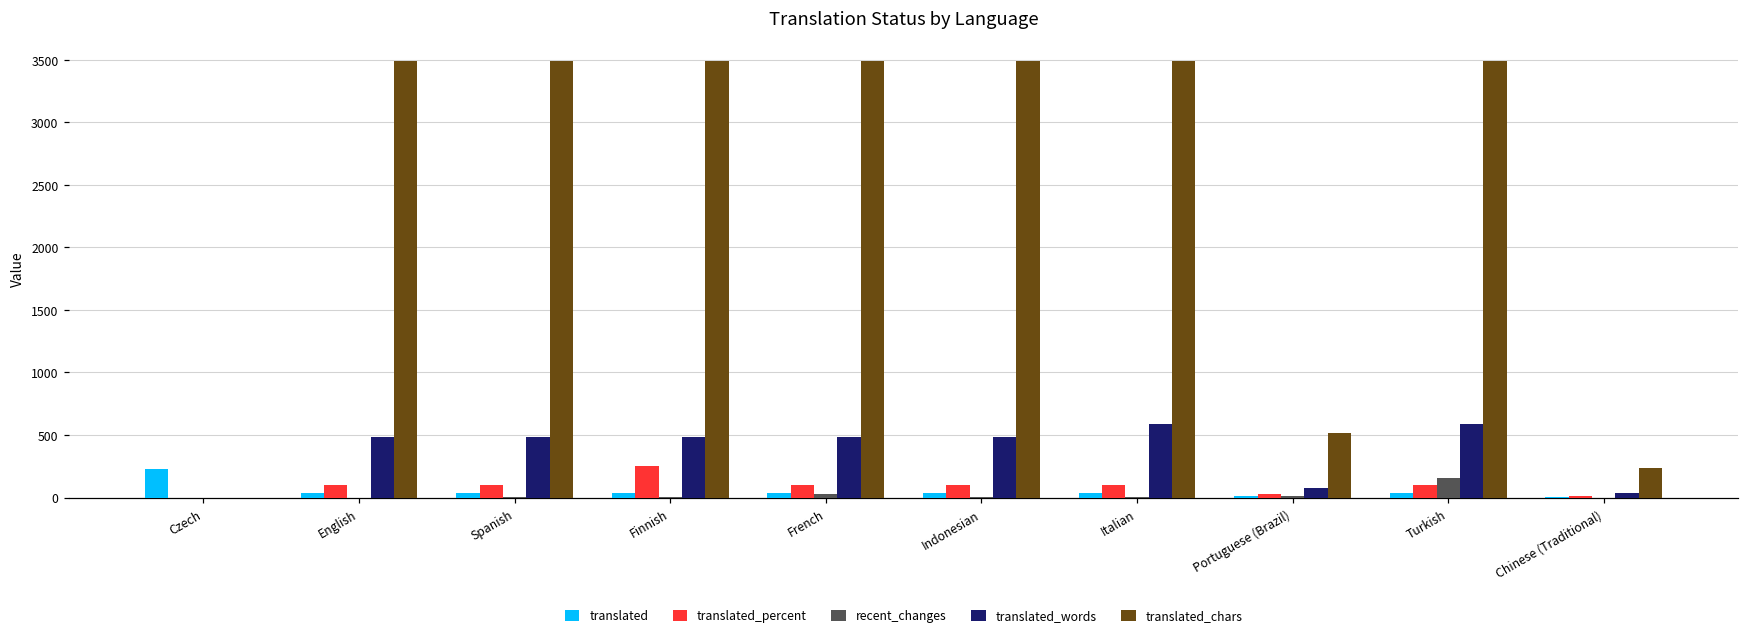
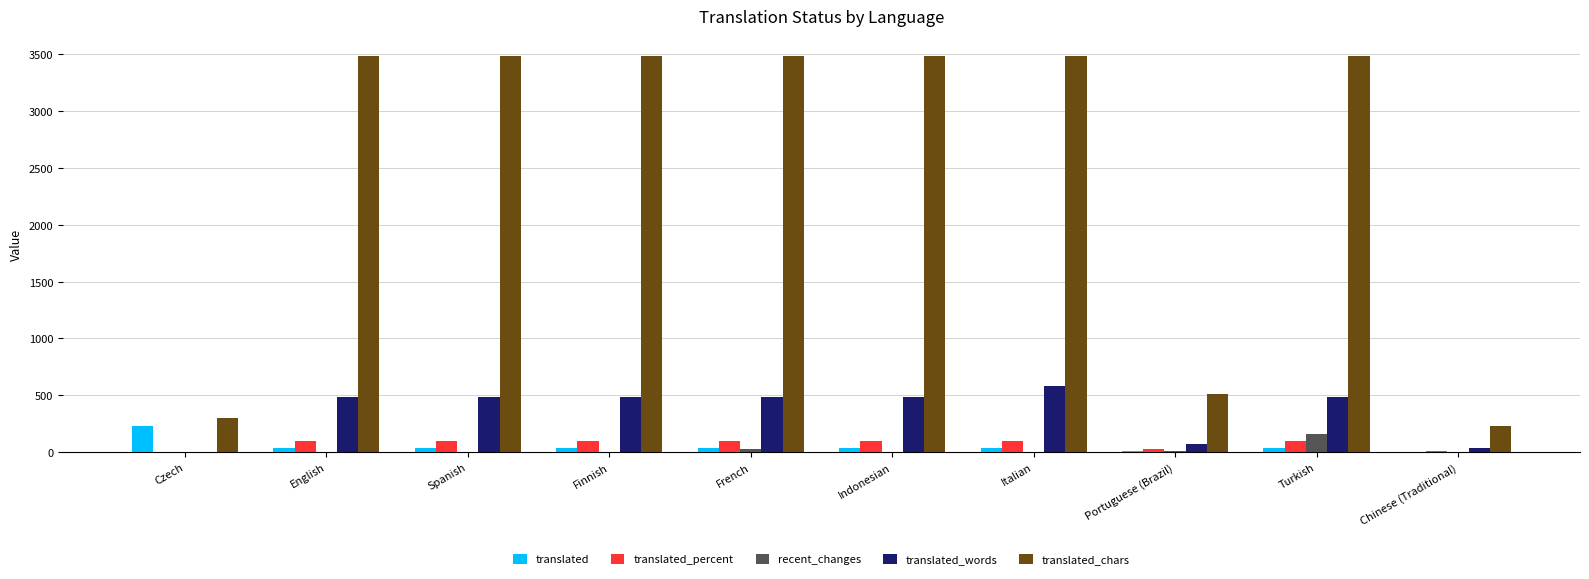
translated_chars, Czech: 0 -> 300
translated_percent, Finnish: 260 -> 100
translated_words, Turkish: 590 -> 480
